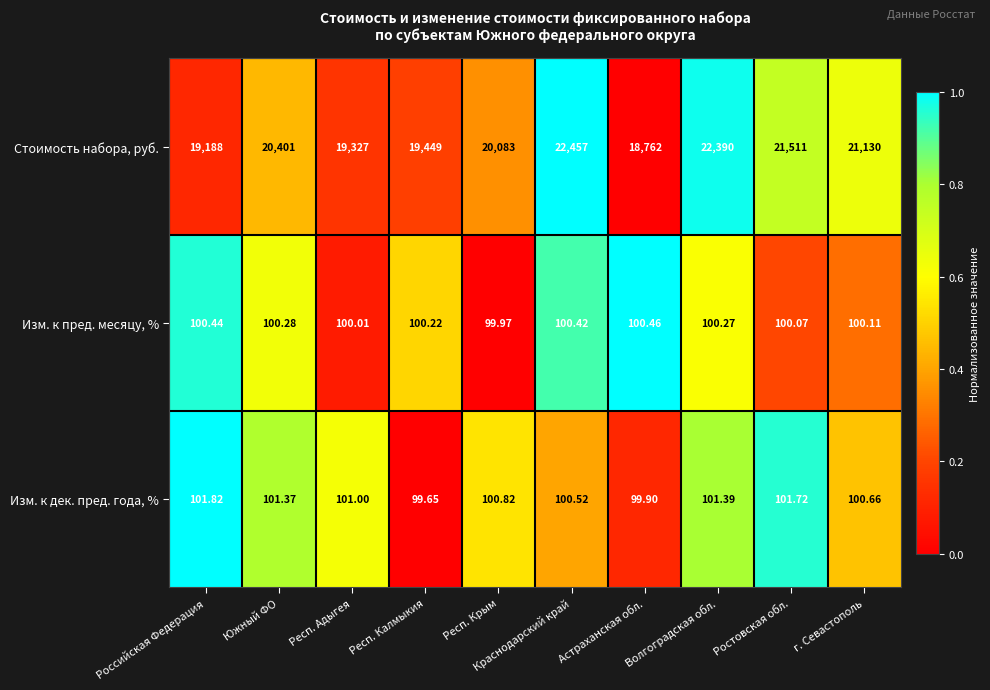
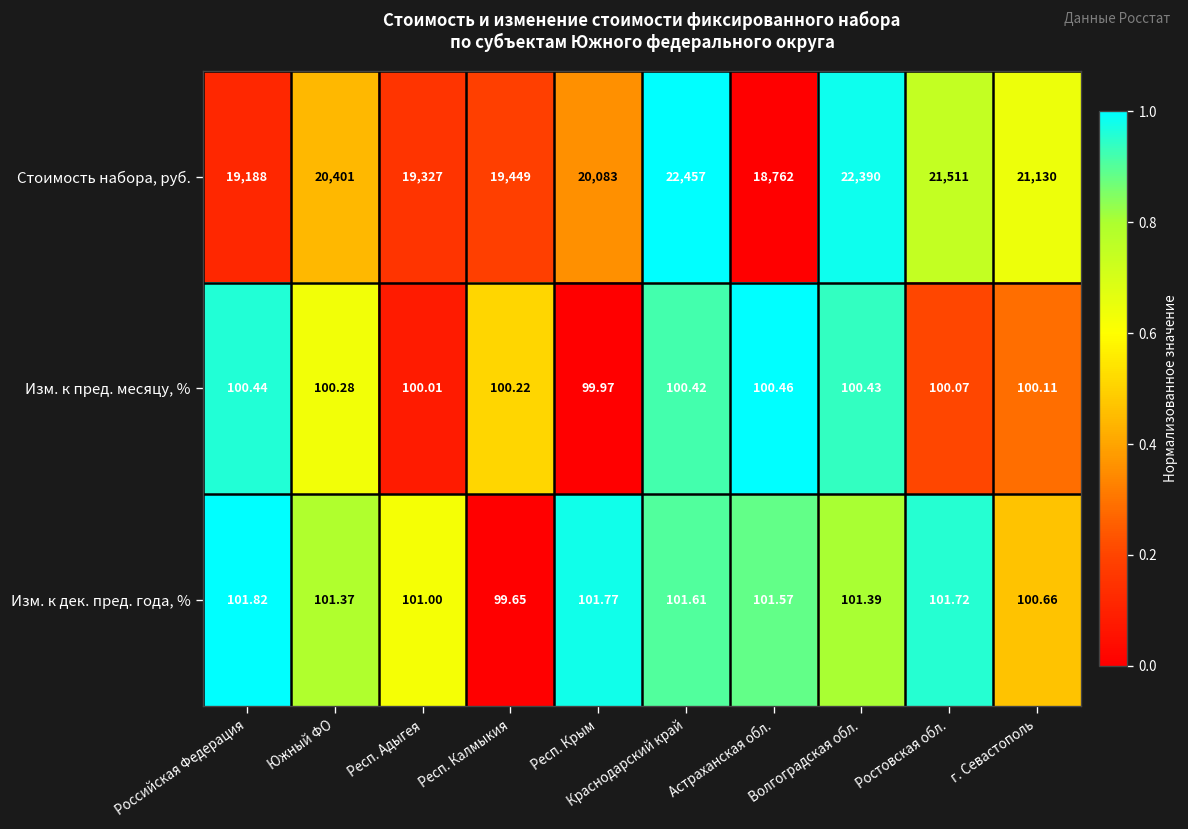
Изм. к пред. месяцу, %, Волгоградская обл.: 100.27 -> 100.43
Изм. к дек. пред. года, %, Респ. Крым: 100.82 -> 101.77
Изм. к дек. пред. года, %, Краснодарский край: 100.52 -> 101.61
Изм. к дек. пред. года, %, Астраханская обл.: 99.90 -> 101.57
